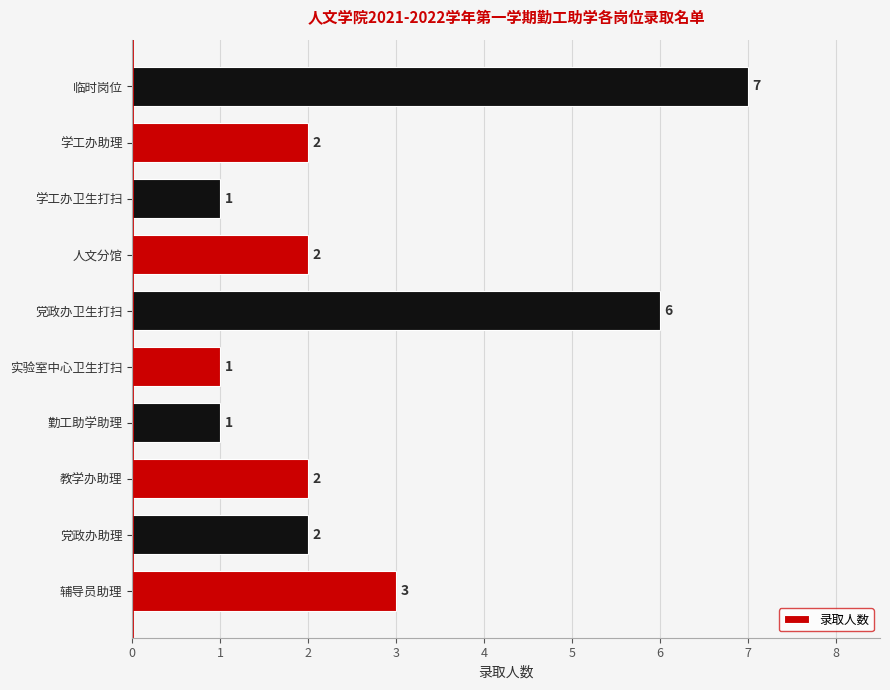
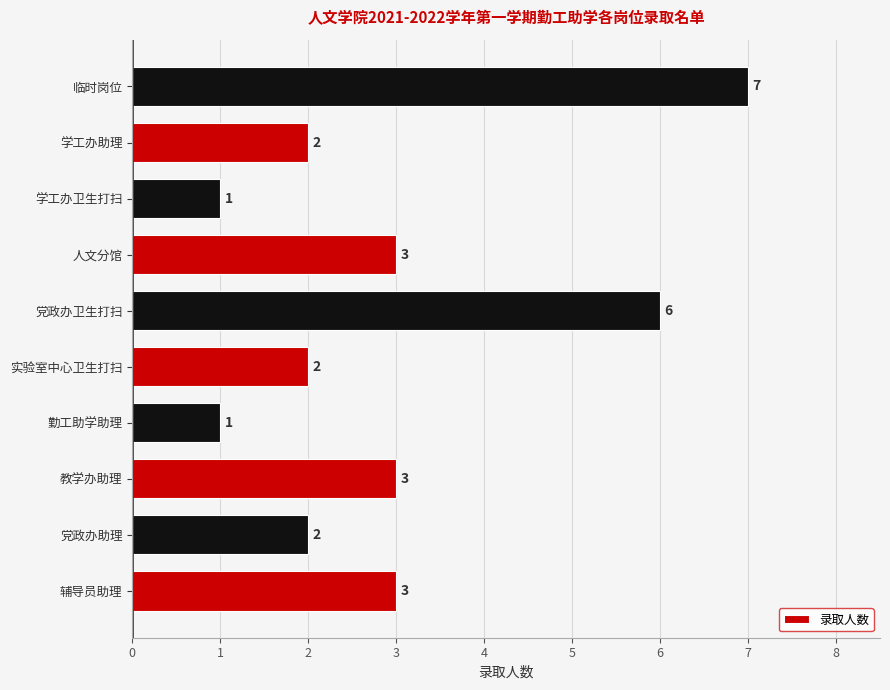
人文分馆: 2 -> 3
实验室中心卫生打扫: 1 -> 2
教学办助理: 2 -> 3
